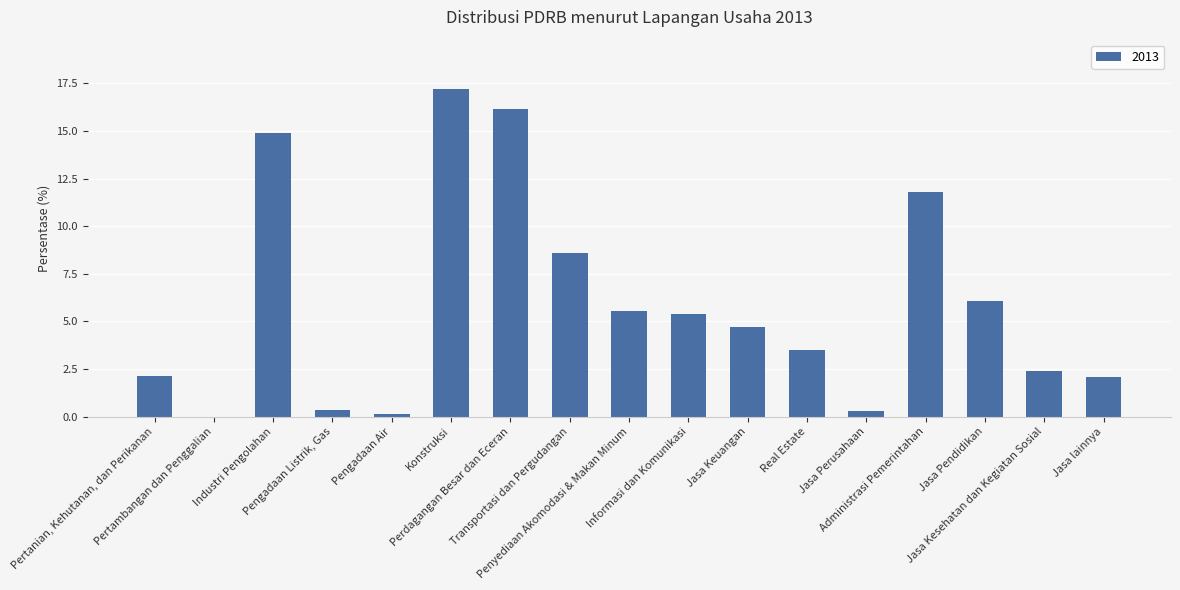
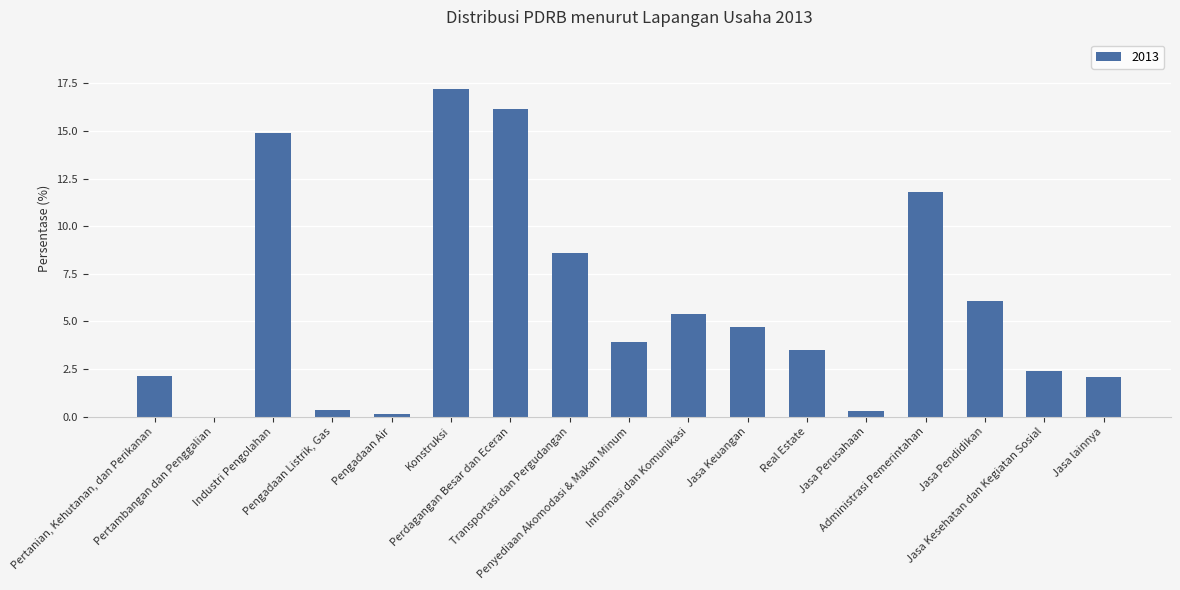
Penyediaan Akomodasi & Makan Minum: 5.6 -> 3.9
